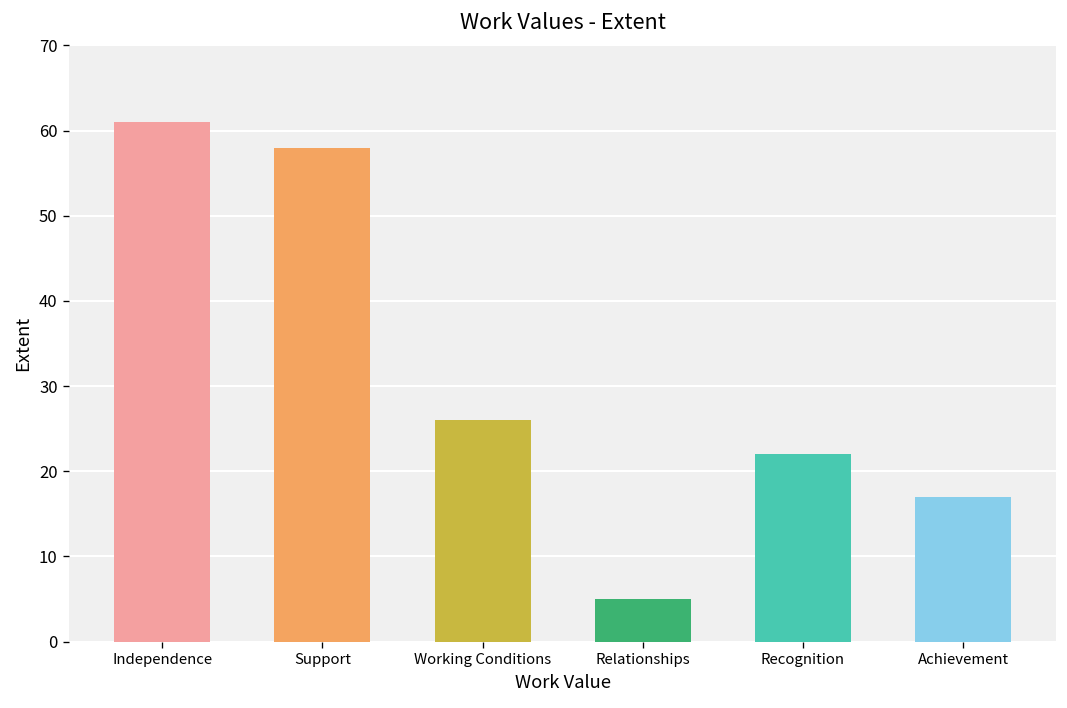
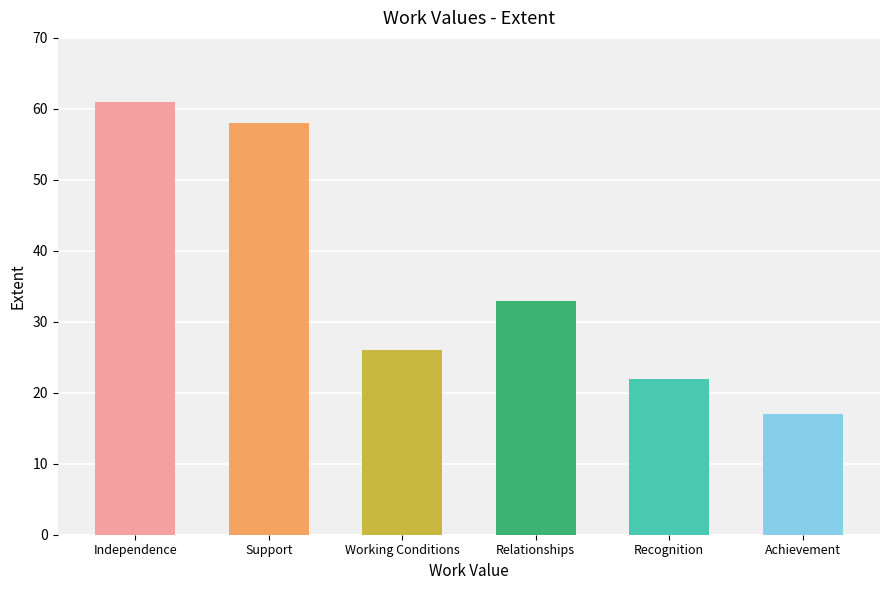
Relationships: 5 -> 33
